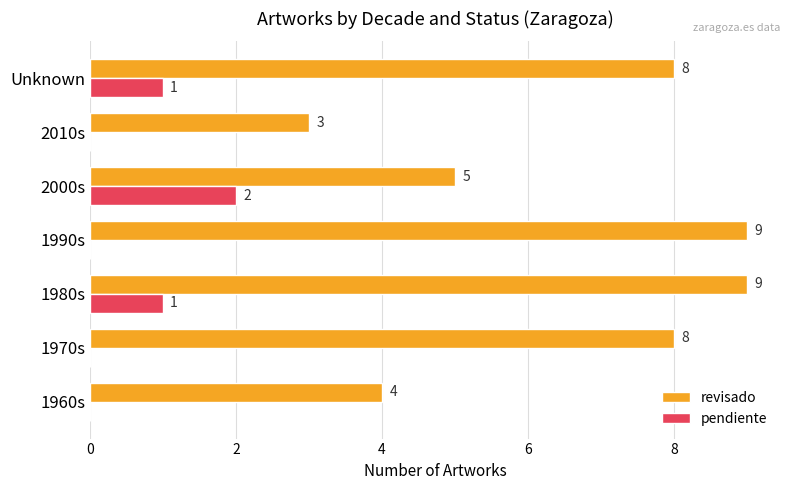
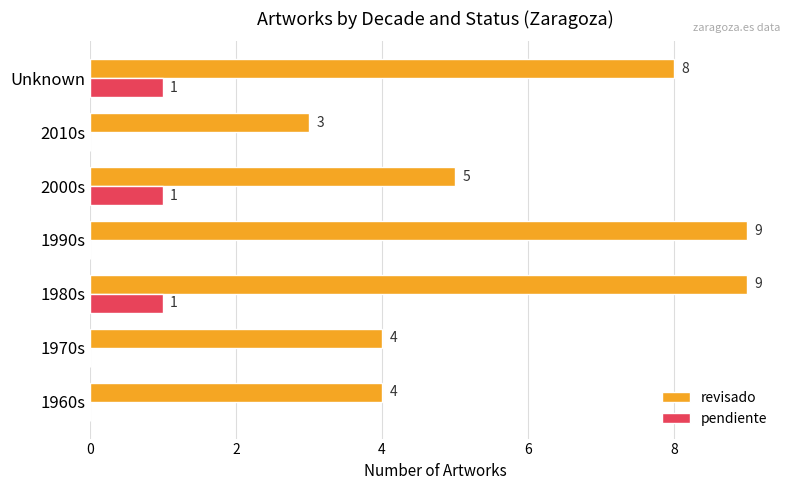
pendiente, 2000s: 2 -> 1
revisado, 1970s: 8 -> 4
